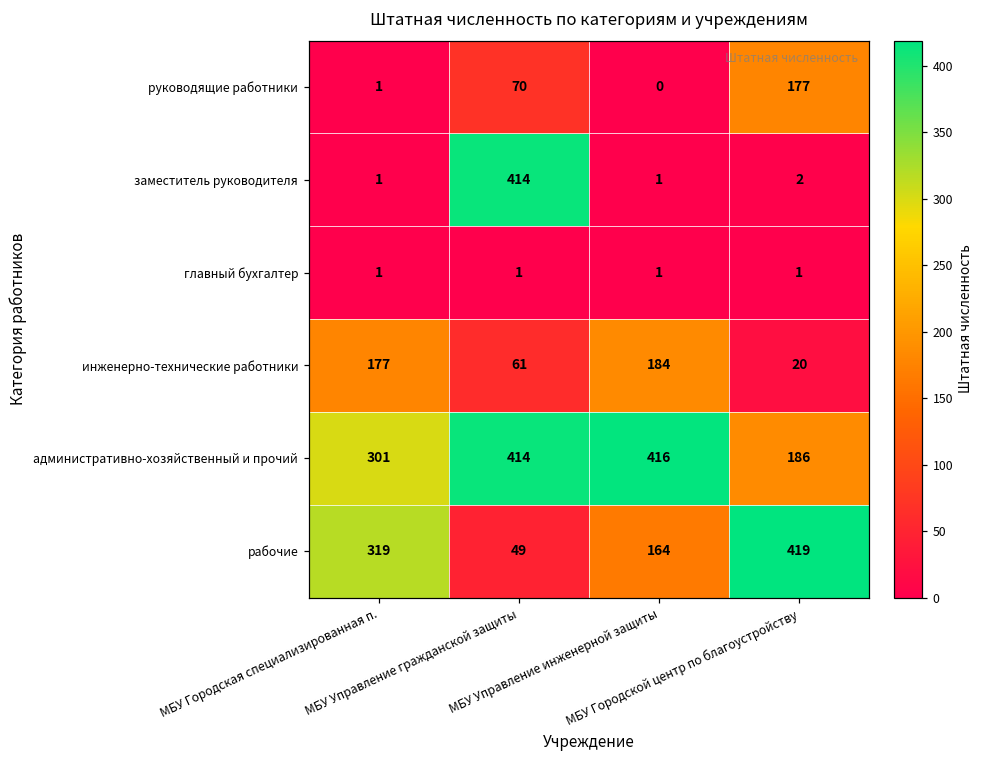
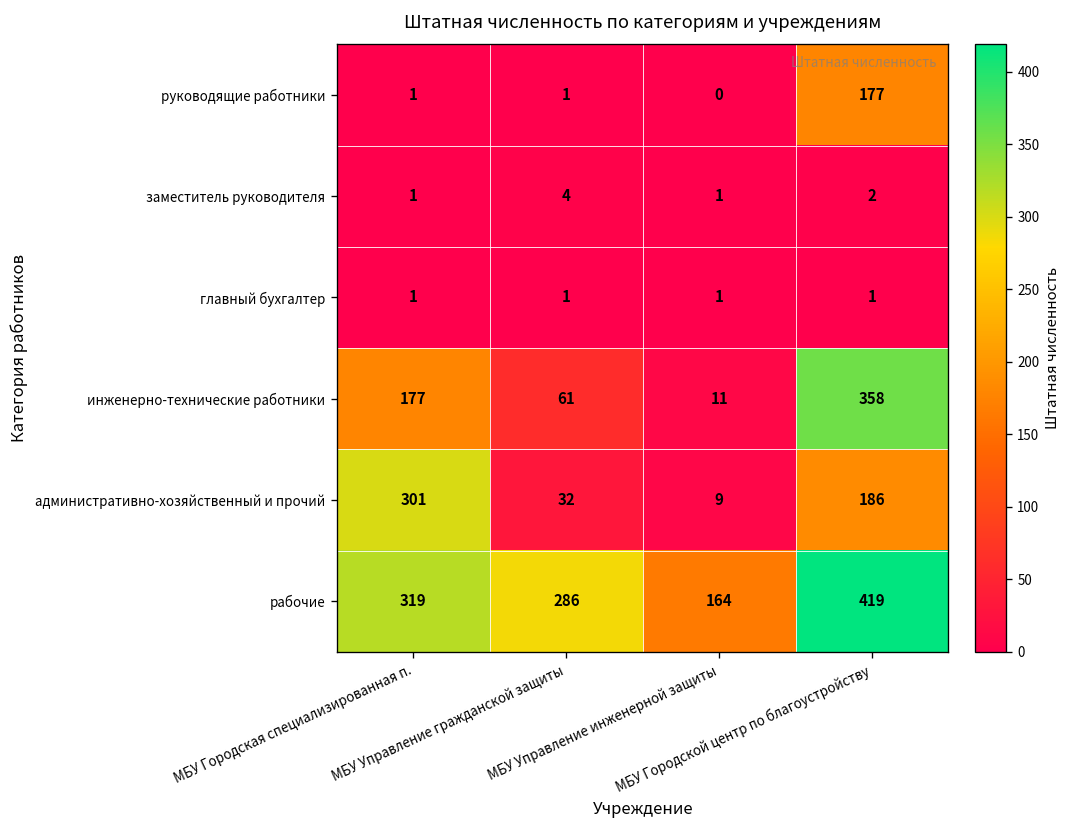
руководящие работники, МБУ Управление гражданской защиты: 70 -> 1
заместитель руководителя, МБУ Управление гражданской защиты: 414 -> 4
инженерно-технические работники, МБУ Управление инженерной защиты: 184 -> 11
инженерно-технические работники, МБУ Городской центр по благоустройству: 20 -> 358
административно-хозяйственный и прочий, МБУ Управление гражданской защиты: 414 -> 32
административно-хозяйственный и прочий, МБУ Управление инженерной защиты: 416 -> 9
рабочие, МБУ Управление гражданской защиты: 49 -> 286
